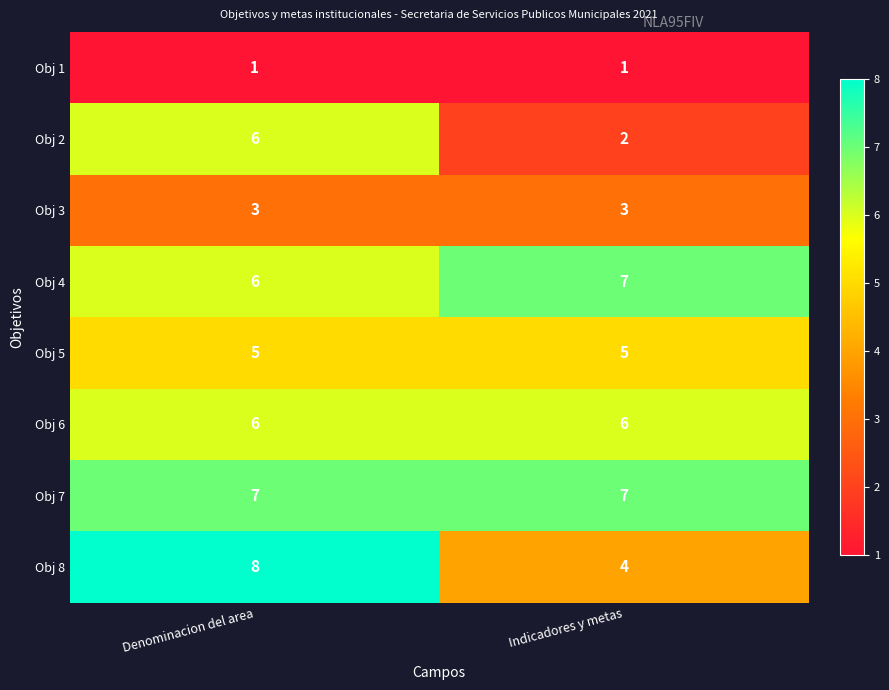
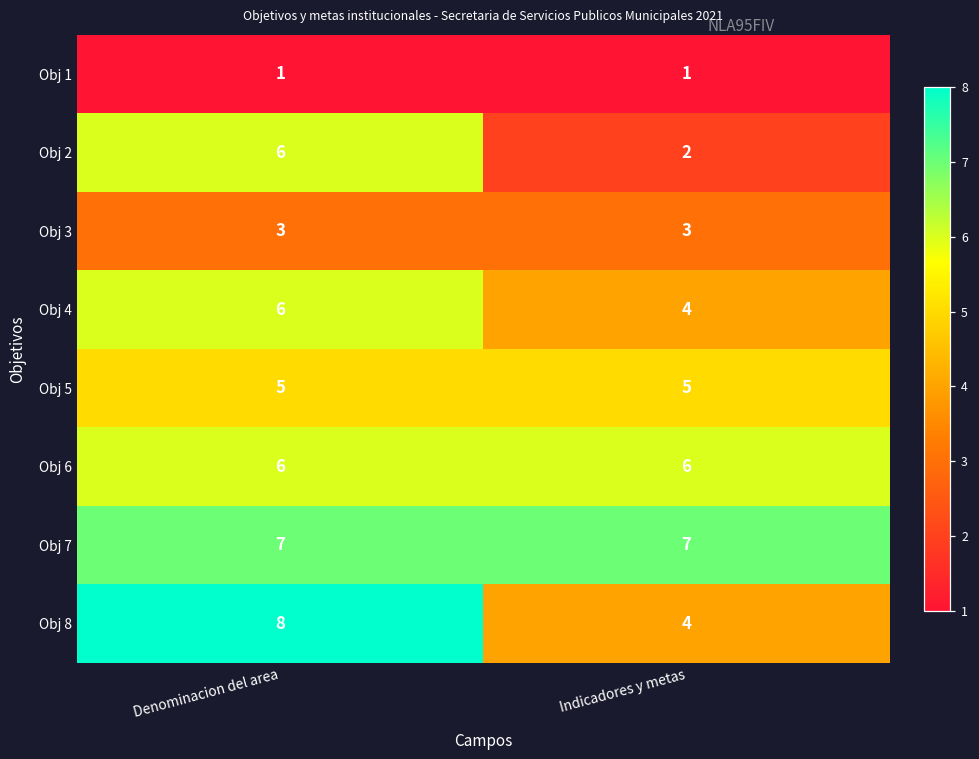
Obj 4, Indicadores y metas: 7 -> 4
